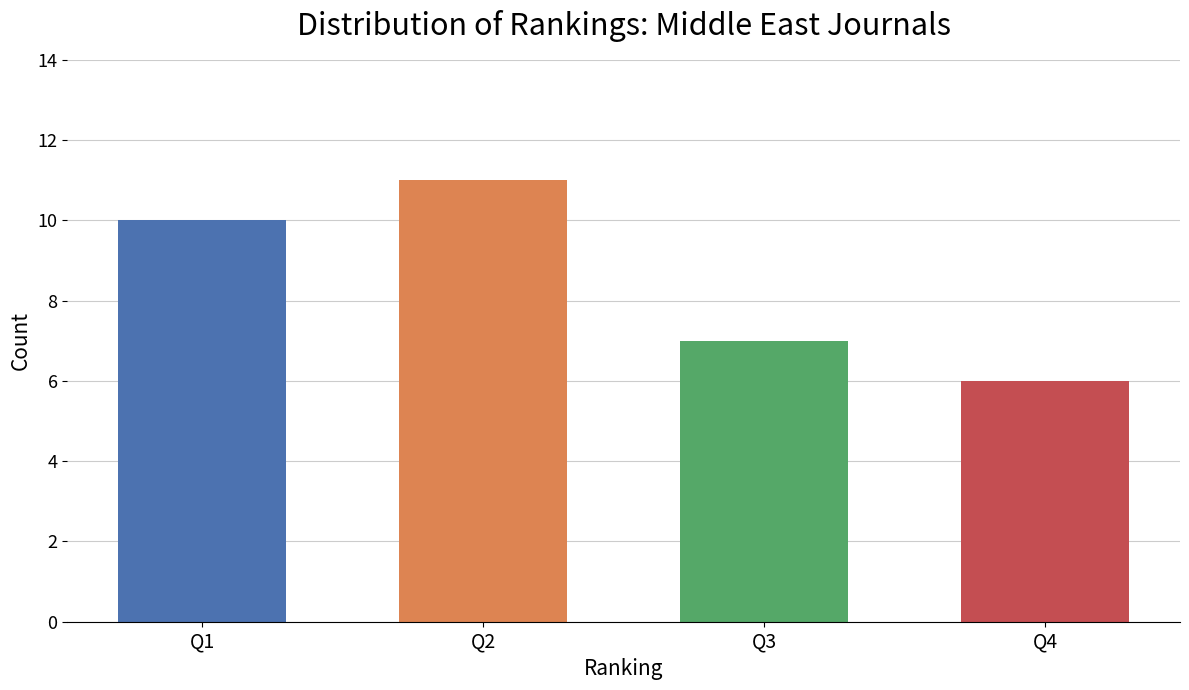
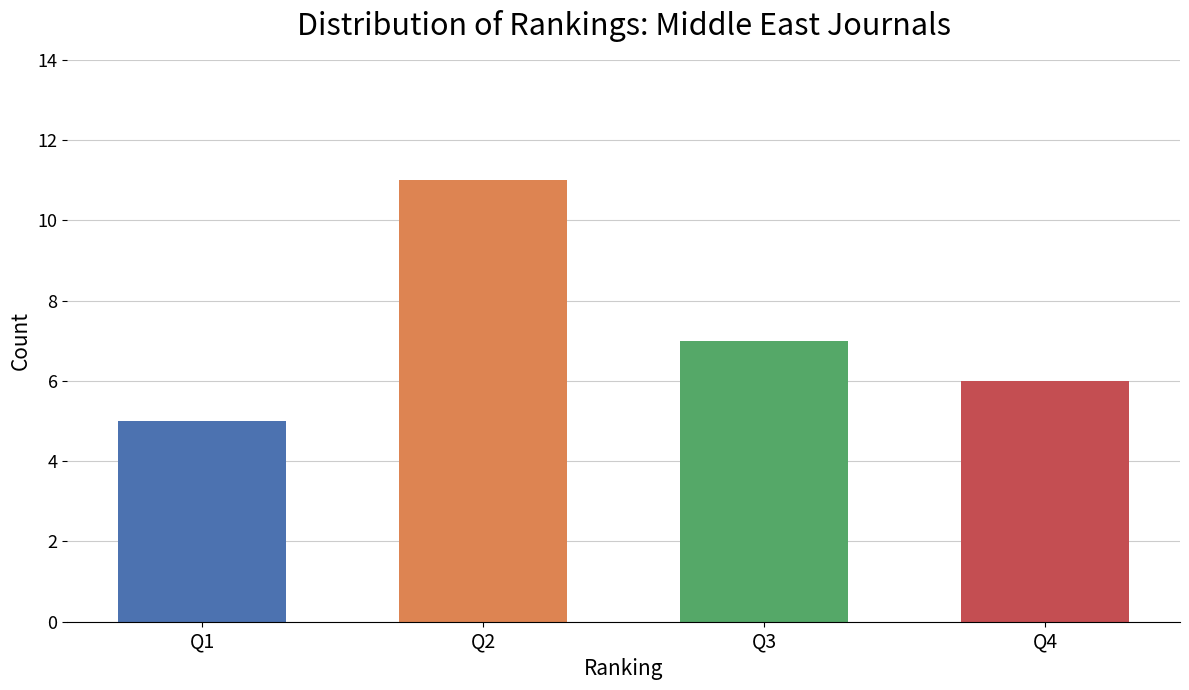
Q1: 10 -> 5
